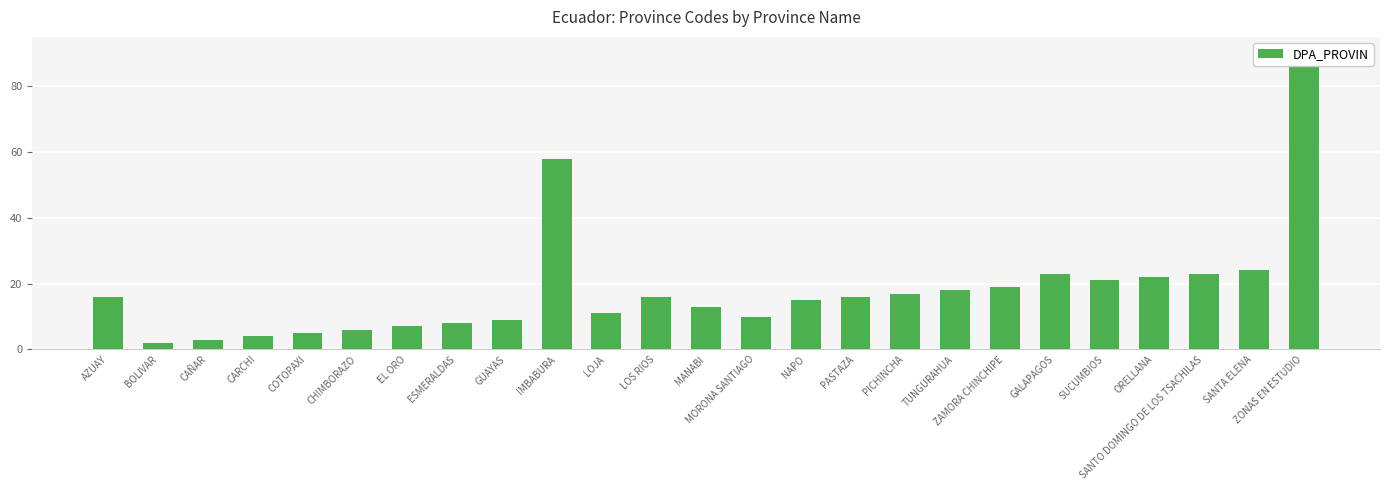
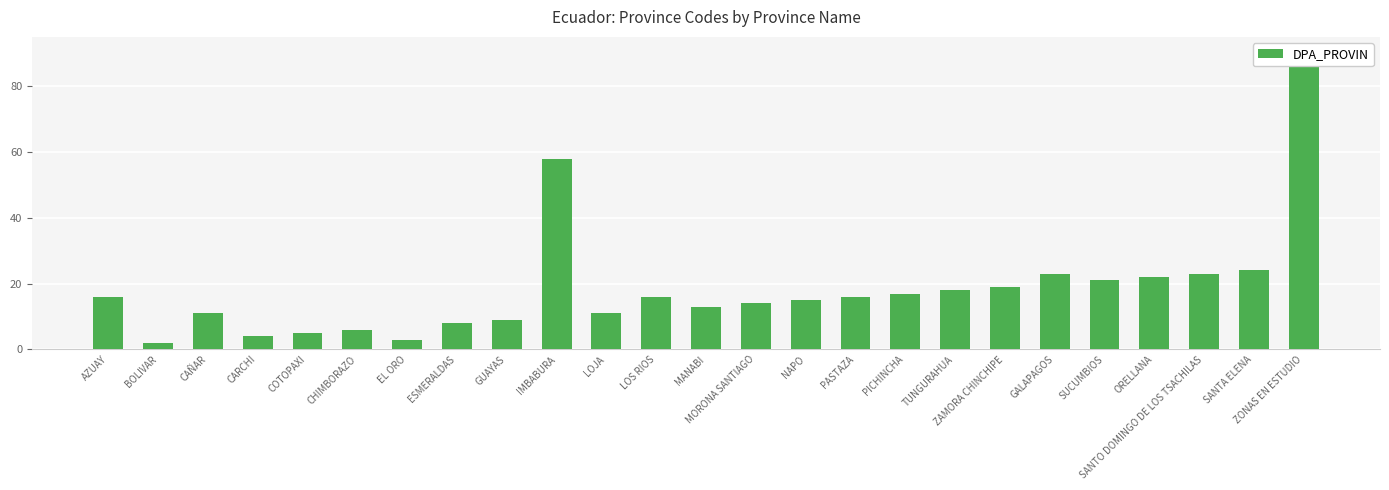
CAÑAR: 3 -> 11
EL ORO: 7 -> 3
MORONA SANTIAGO: 10 -> 14
